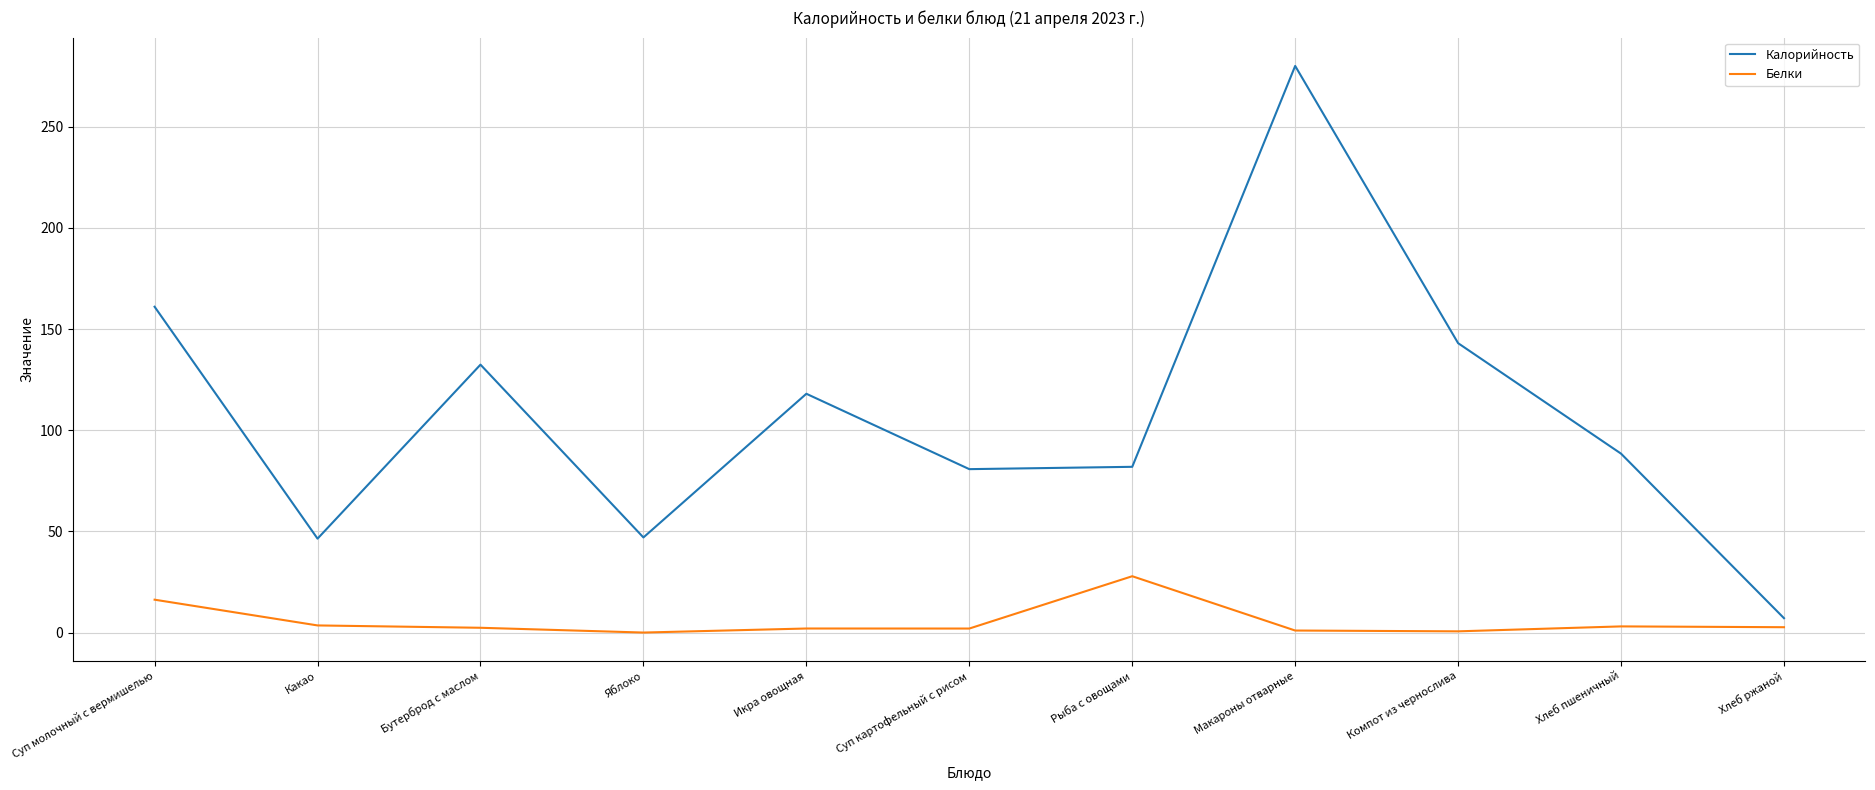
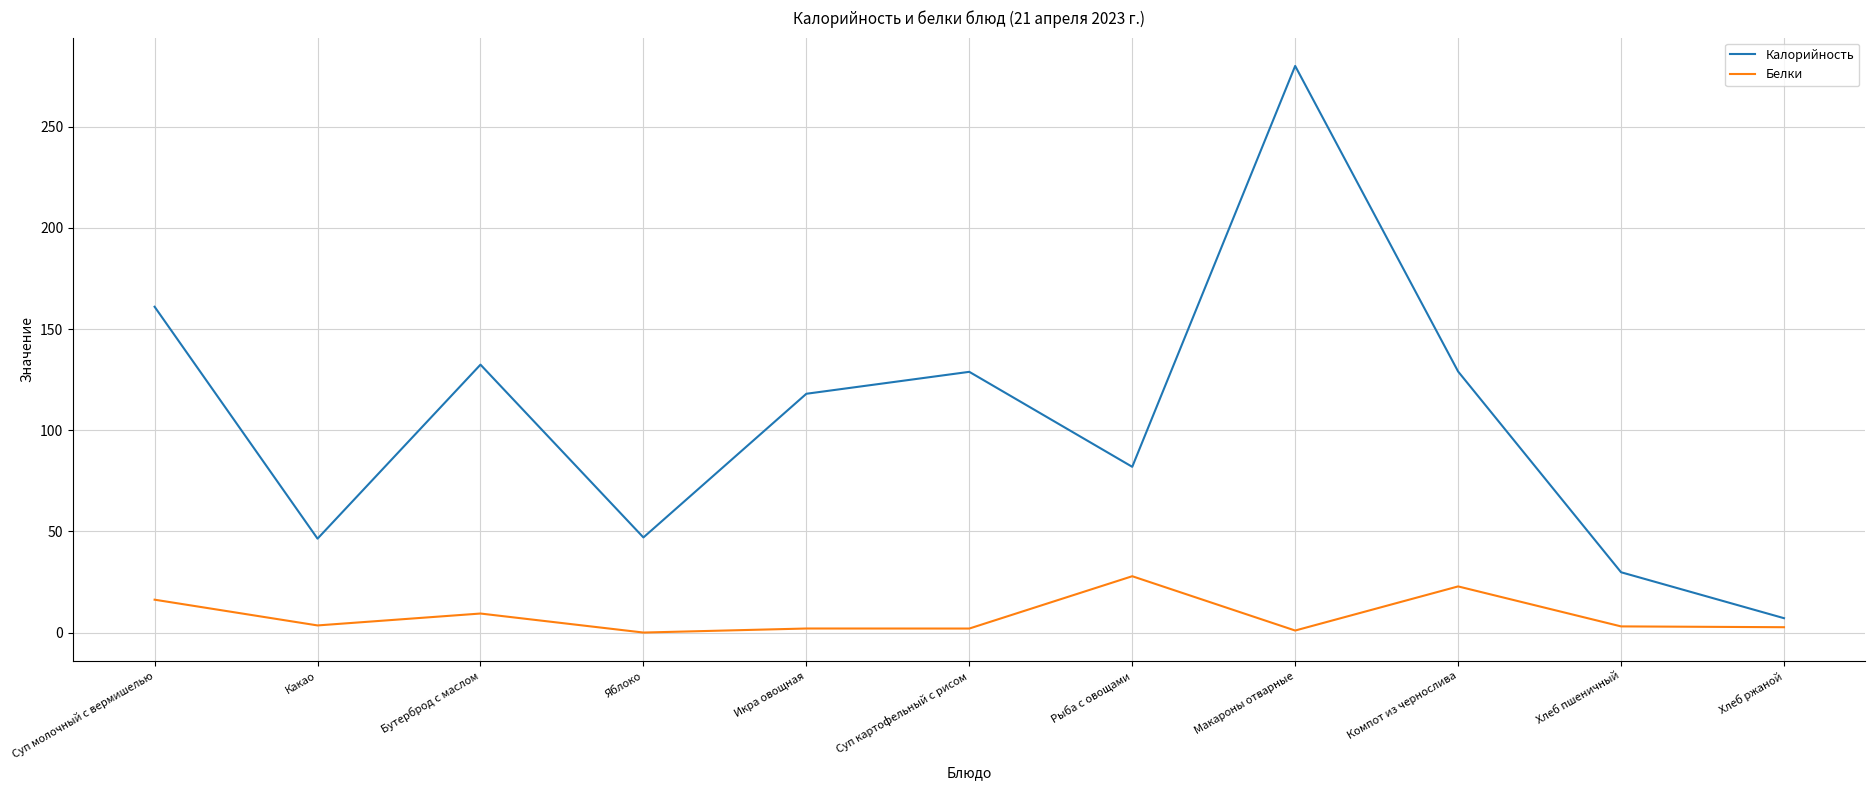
Белки, Бутерброд с маслом: 2 -> 9
Калорийность, Суп картофельный с рисом: 81 -> 129
Калорийность, Компот из чернослива: 143 -> 129
Белки, Компот из чернослива: 1 -> 23
Калорийность, Хлеб пшеничный: 88 -> 30
